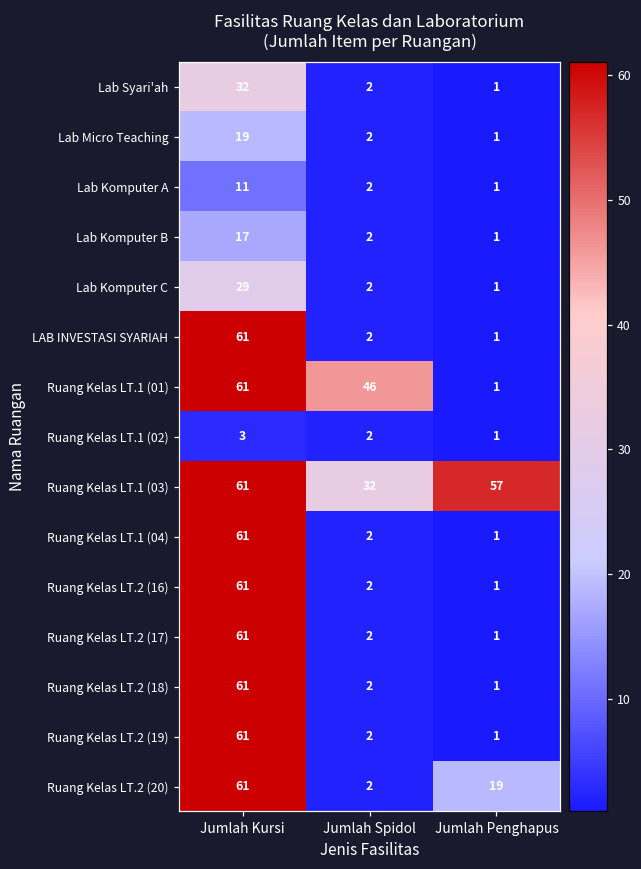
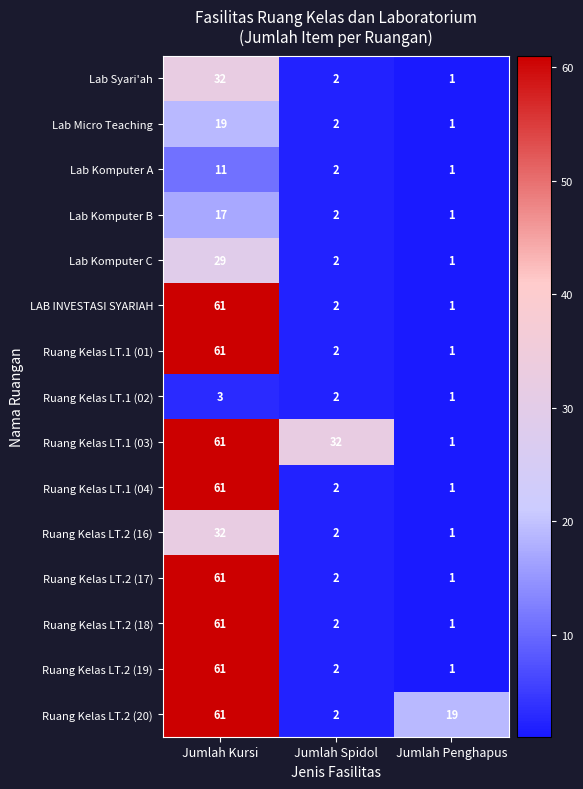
Ruang Kelas LT.1 (01), Jumlah Spidol: 46 -> 2
Ruang Kelas LT.1 (03), Jumlah Penghapus: 57 -> 1
Ruang Kelas LT.2 (16), Jumlah Kursi: 61 -> 32
